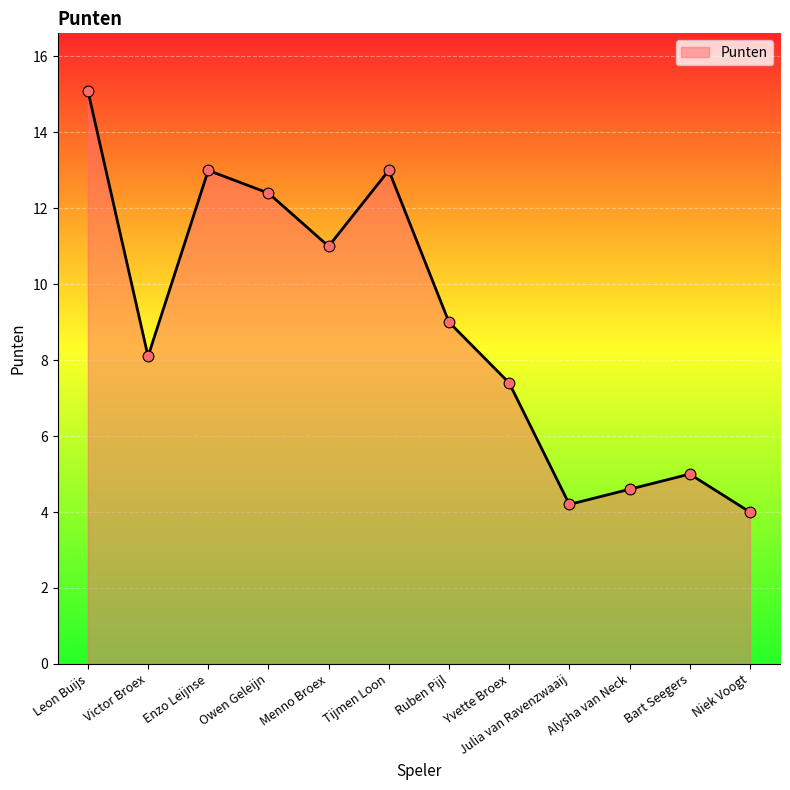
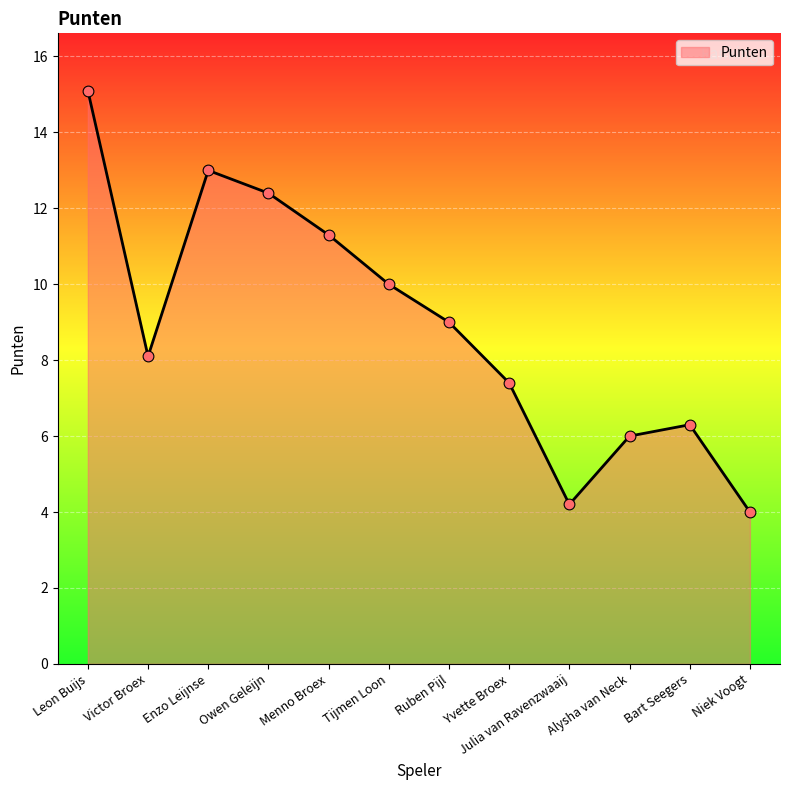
Menno Broex: 11.0 -> 11.3
Tijmen Loon: 13 -> 10
Alysha van Neck: 4.6 -> 6.0
Bart Seegers: 5.0 -> 6.3
